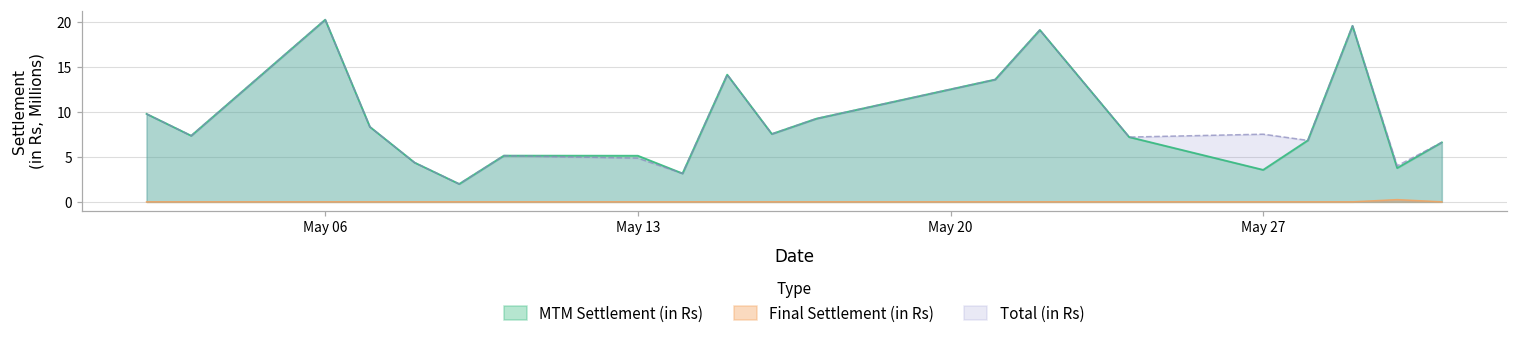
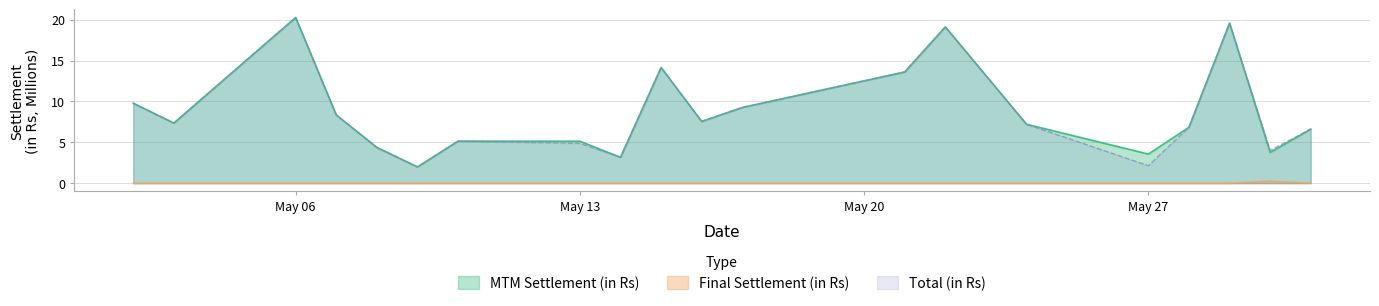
Total (in Rs), May 27: 8 -> 2
